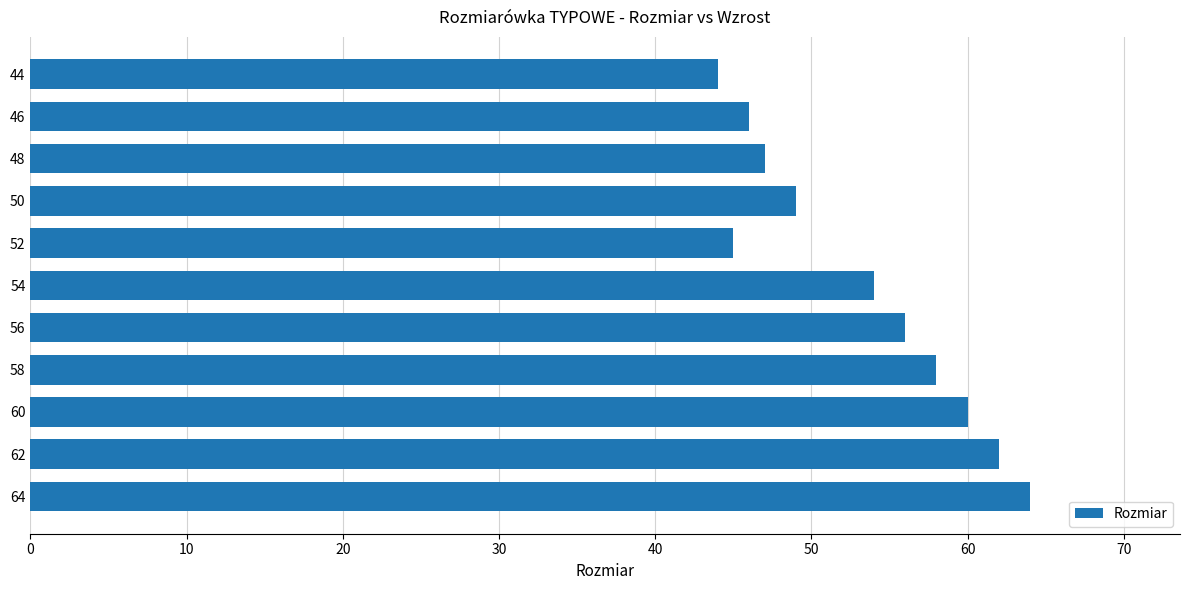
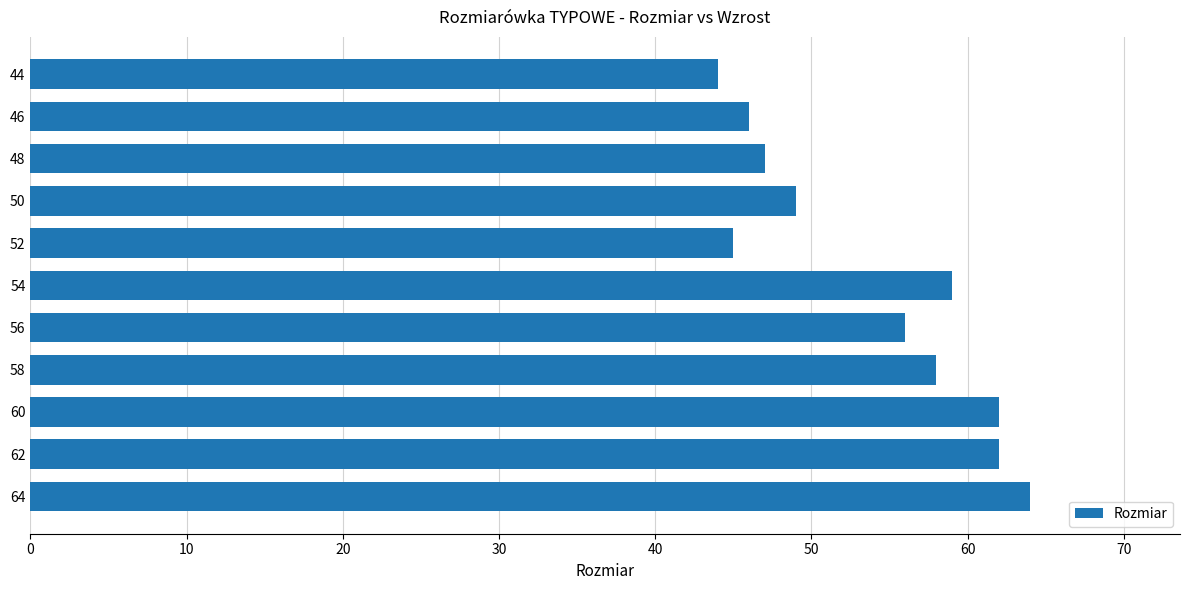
54: 54 -> 59
60: 60 -> 62
